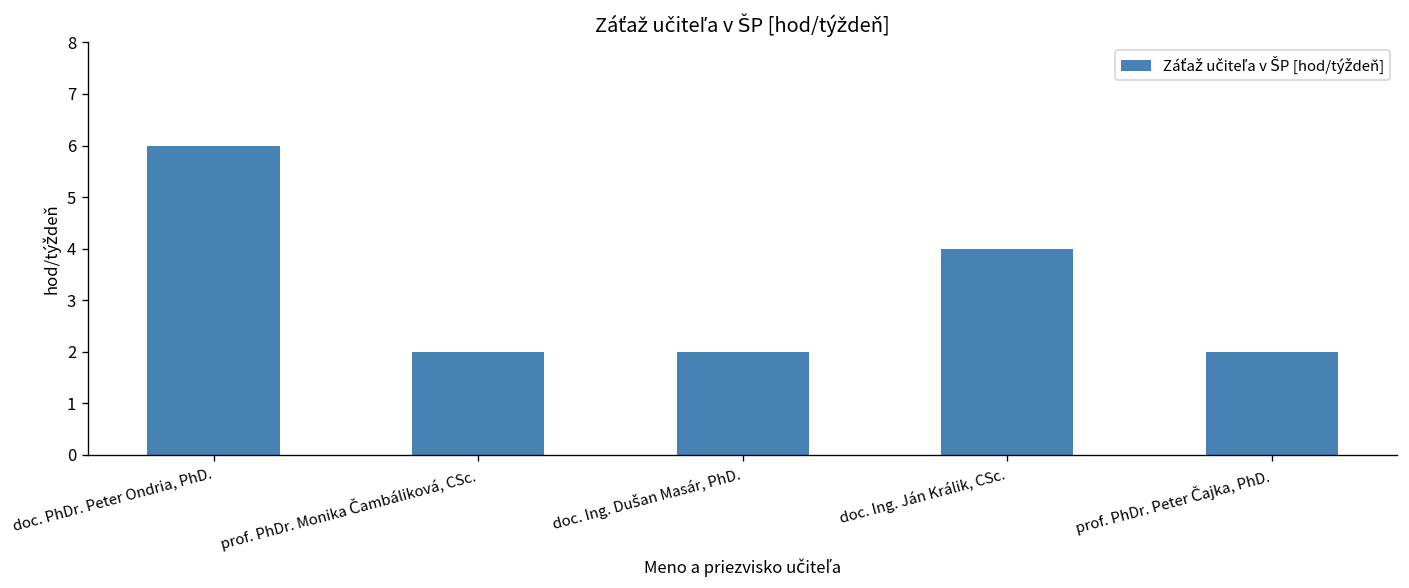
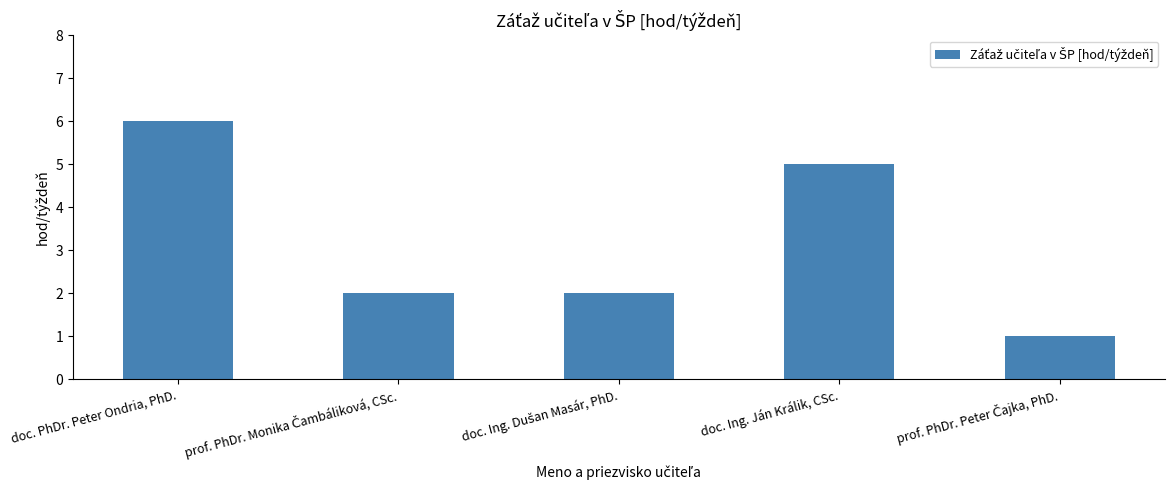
doc. Ing. Ján Králik, CSc.: 4 -> 5
prof. PhDr. Peter Čajka, PhD.: 2 -> 1
